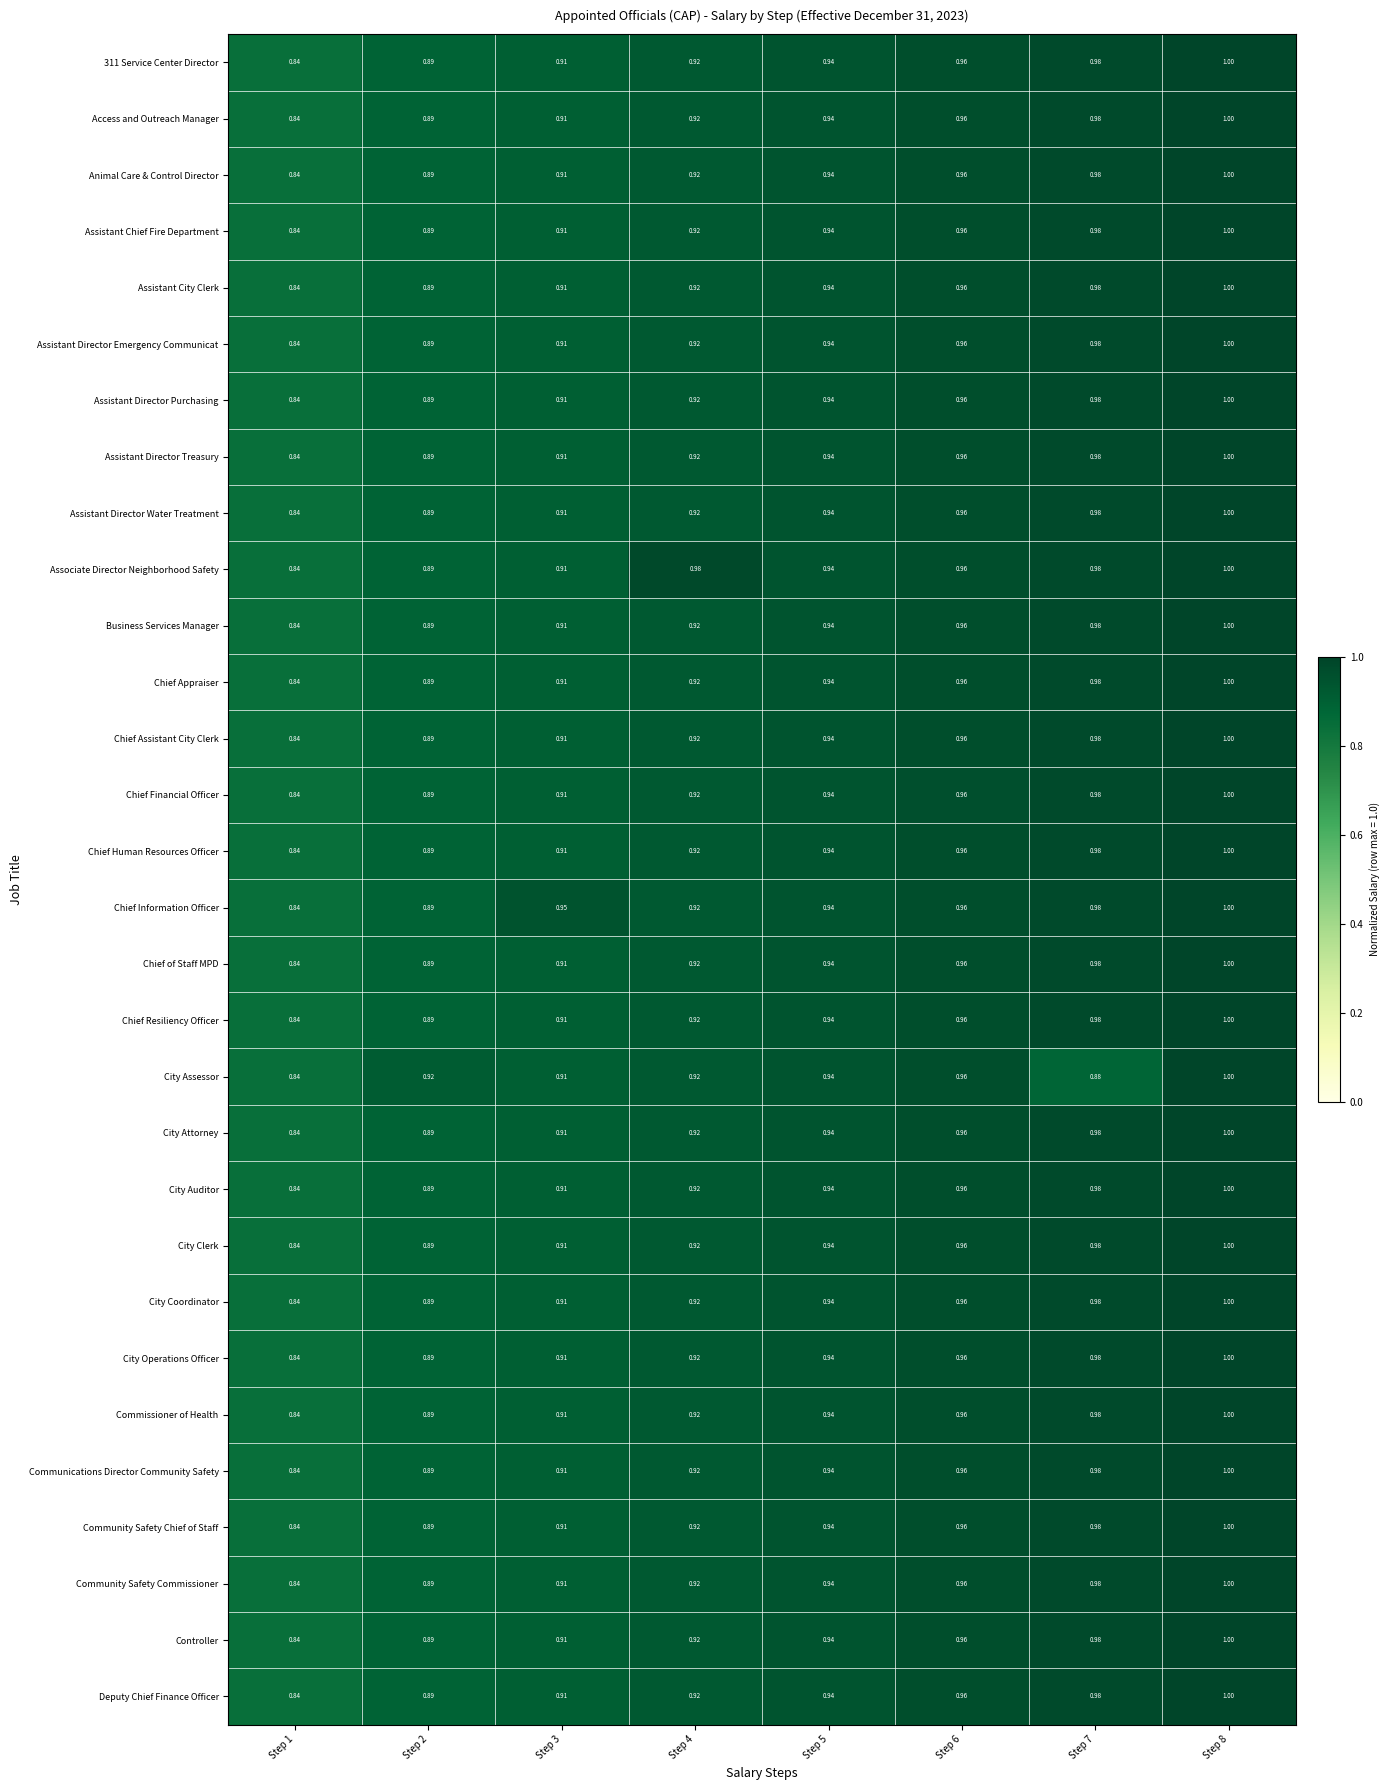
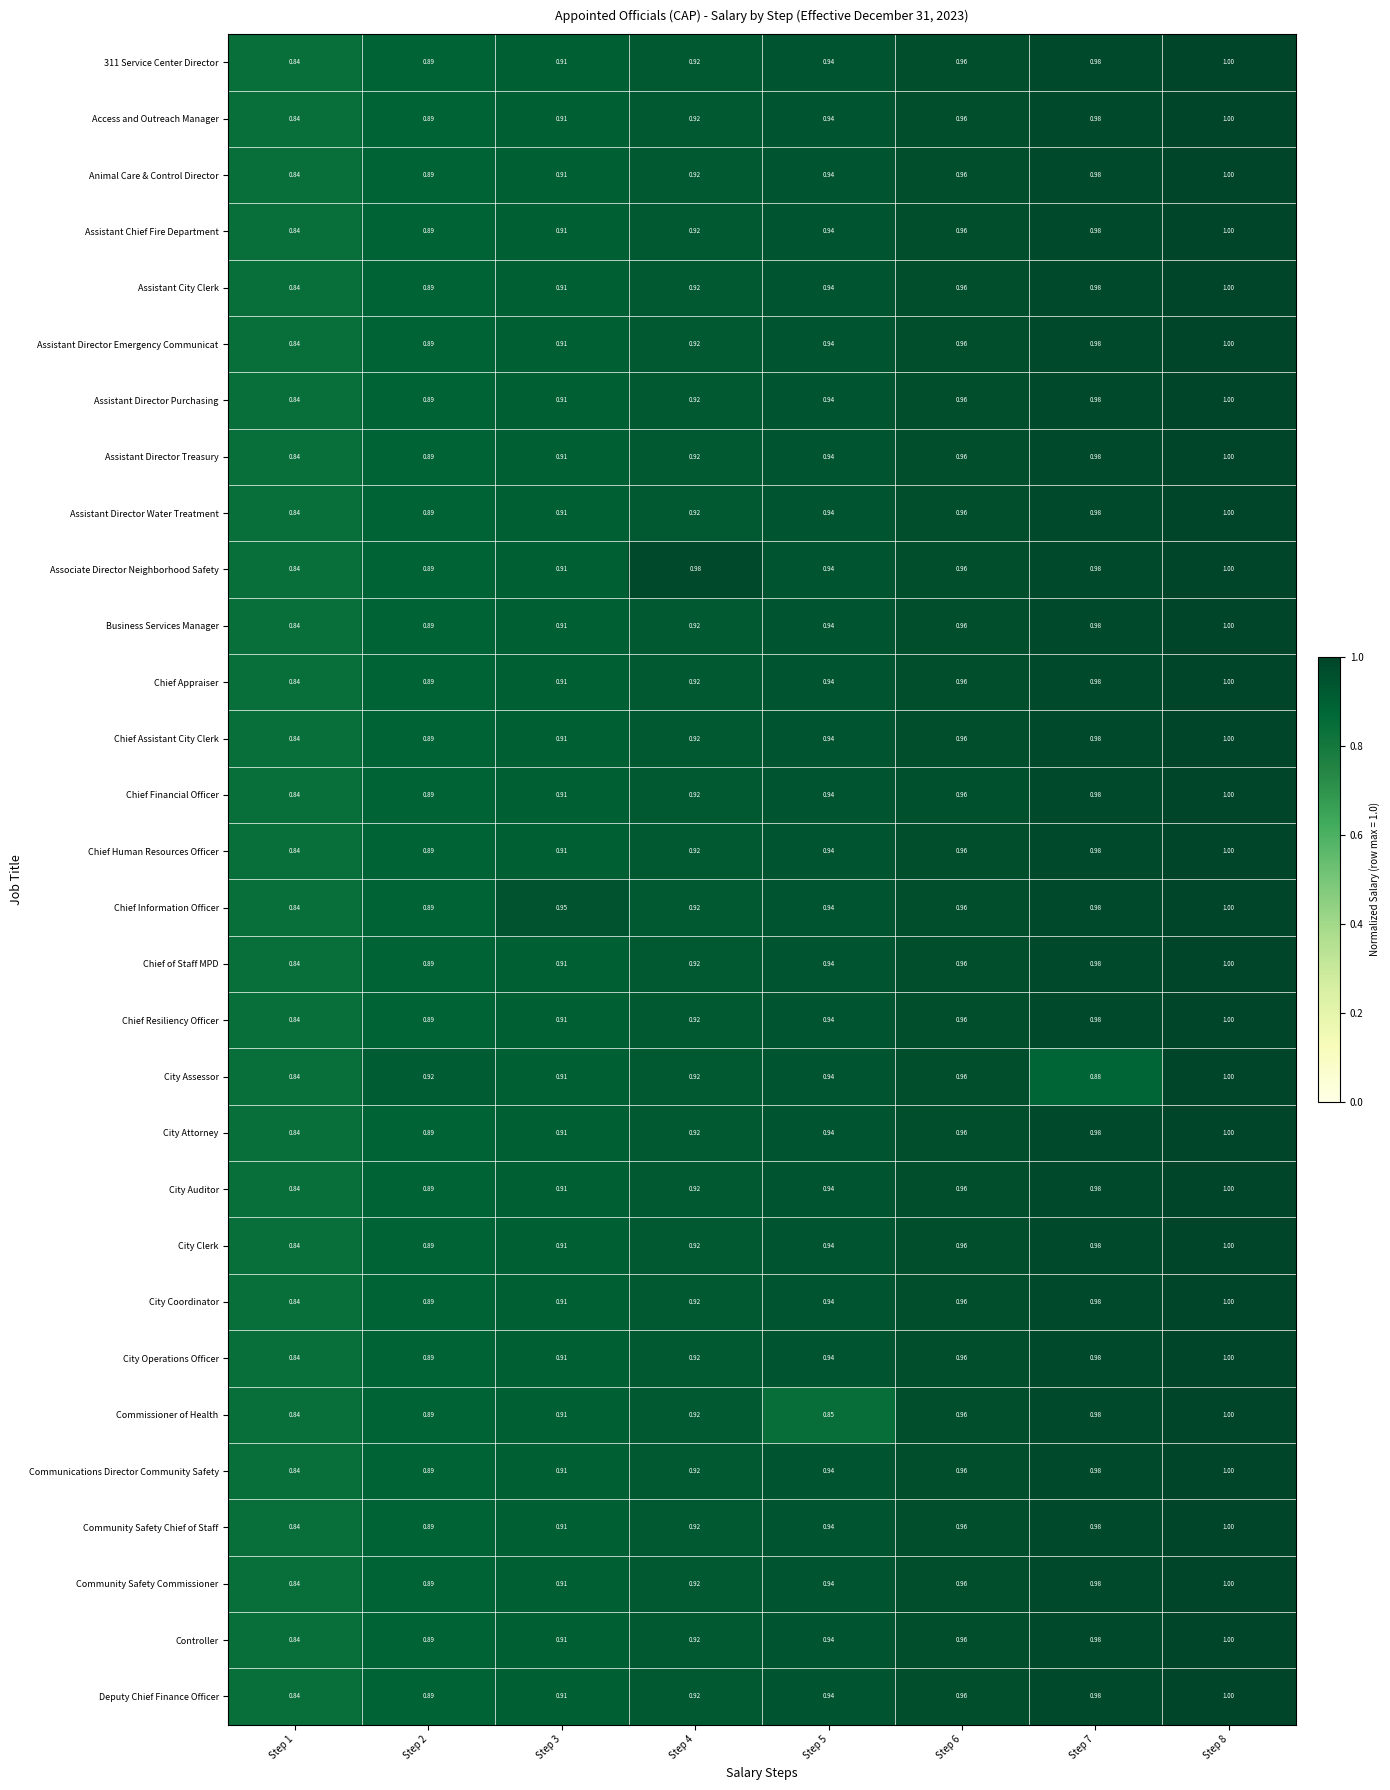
Commissioner of Health, Step 5: 0.94 -> 0.85
